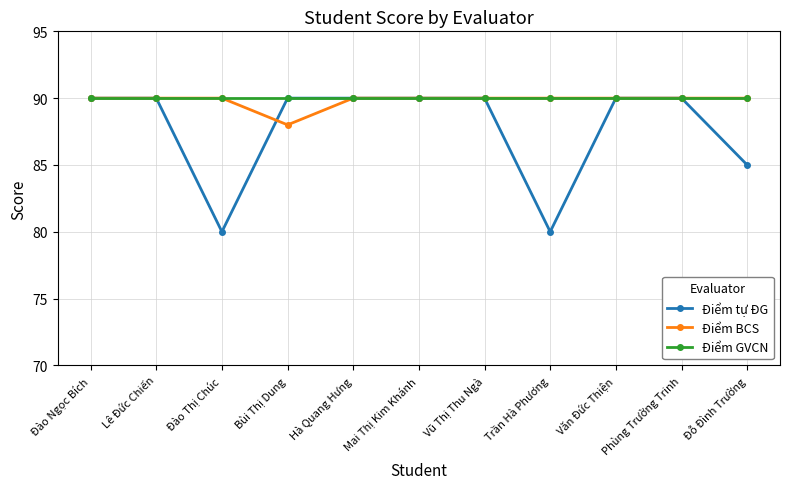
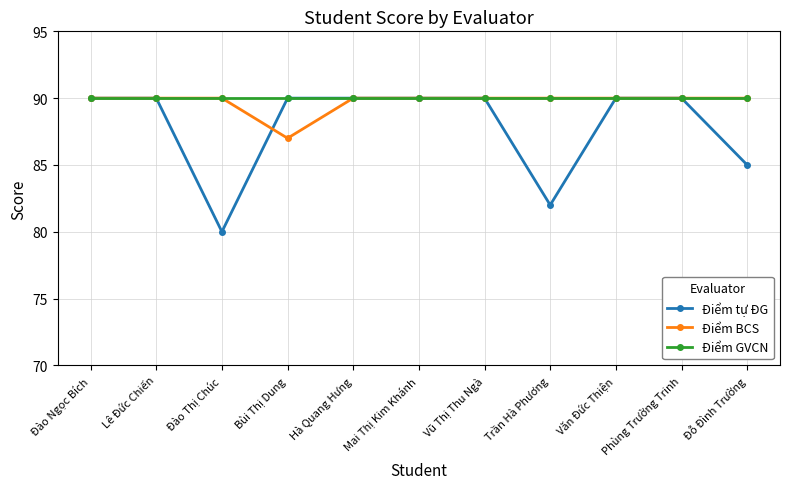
Điểm BCS, Bùi Thị Dung: 88 -> 87
Điểm tự ĐG, Trần Hà Phương: 80 -> 82
